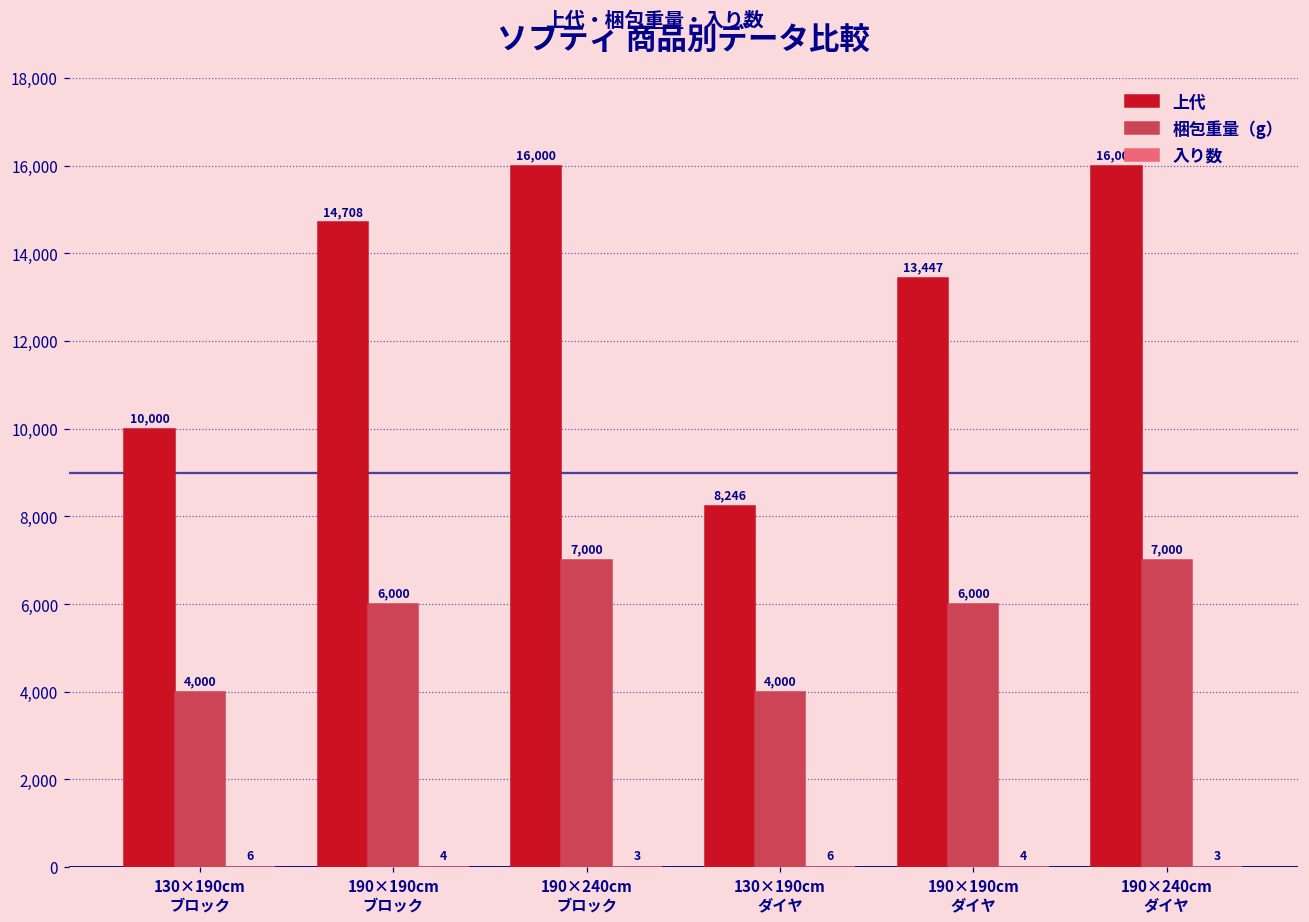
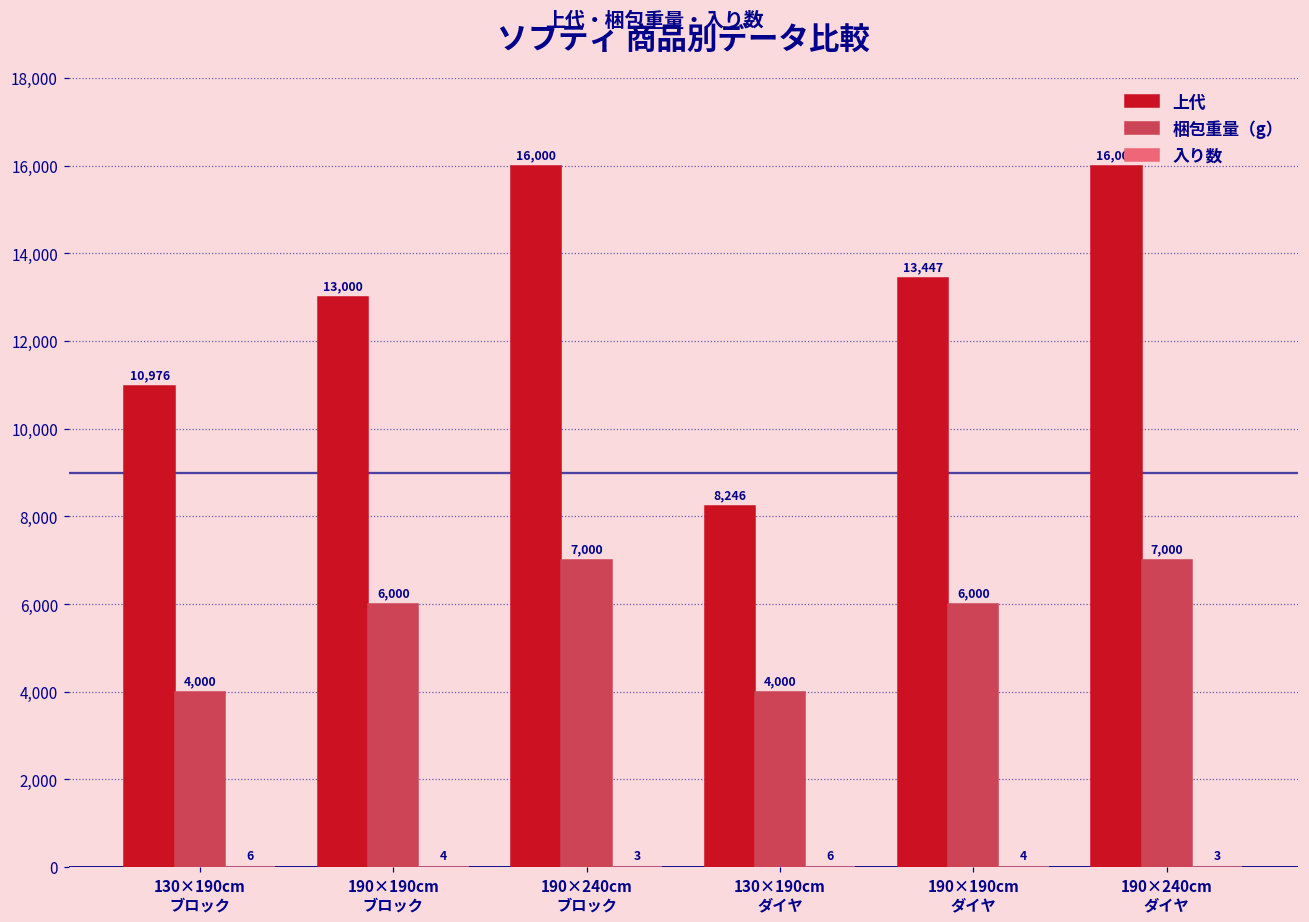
上代, 130×190cm ブロック: 10,000 -> 10,976
上代, 190×190cm ブロック: 14,708 -> 13,000
